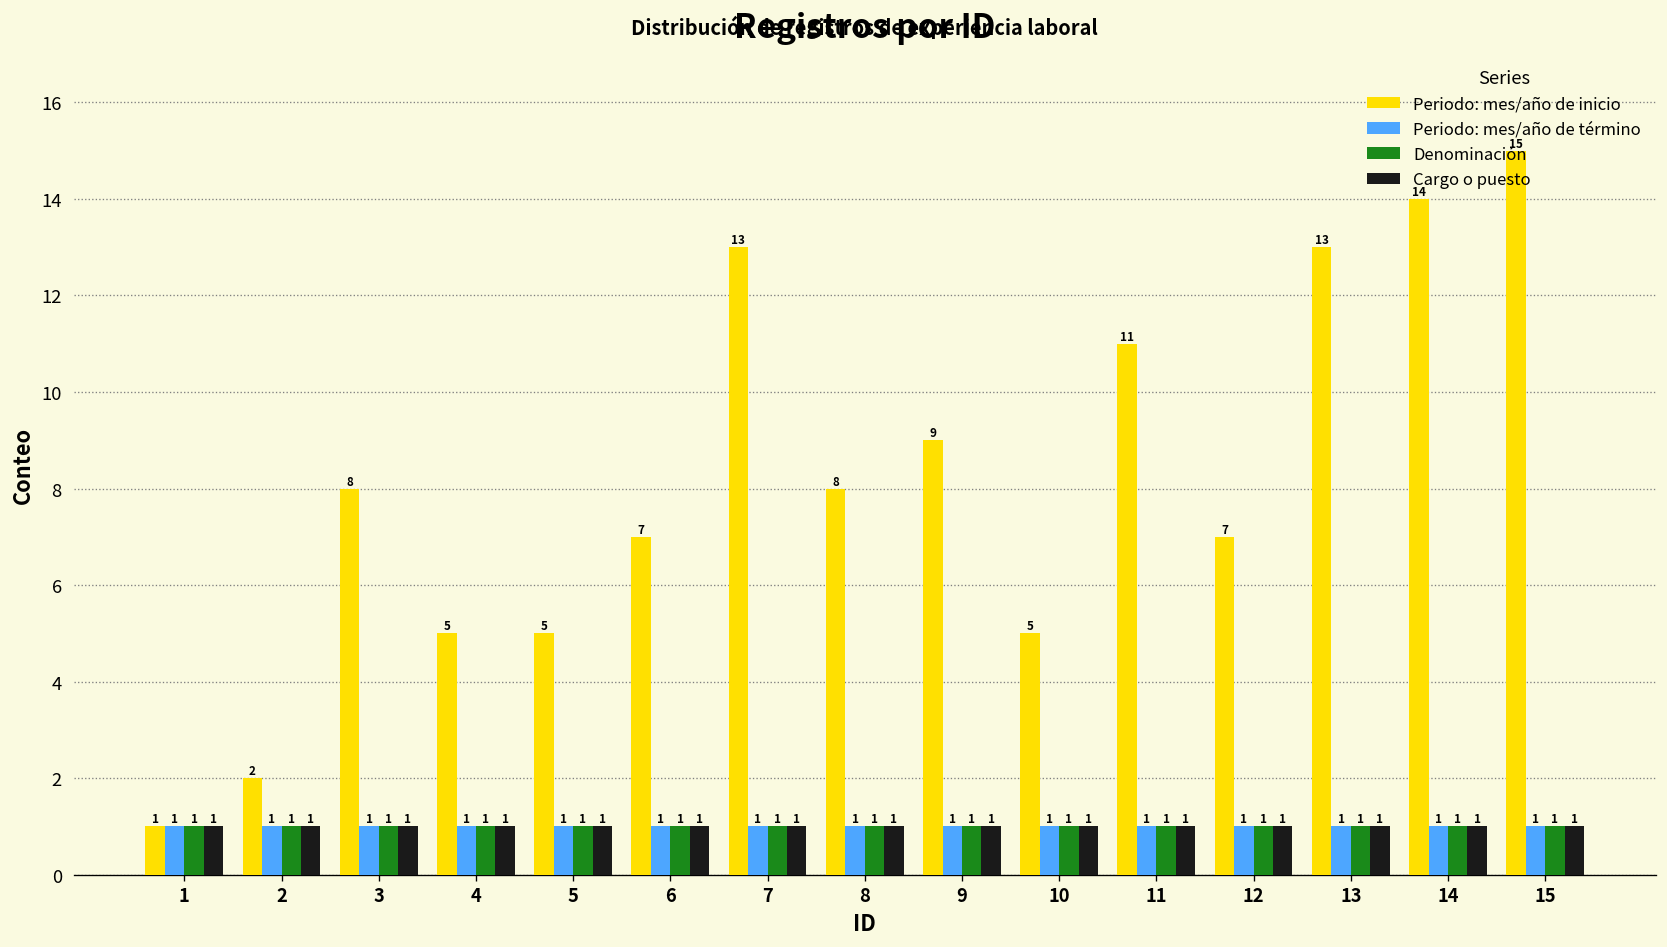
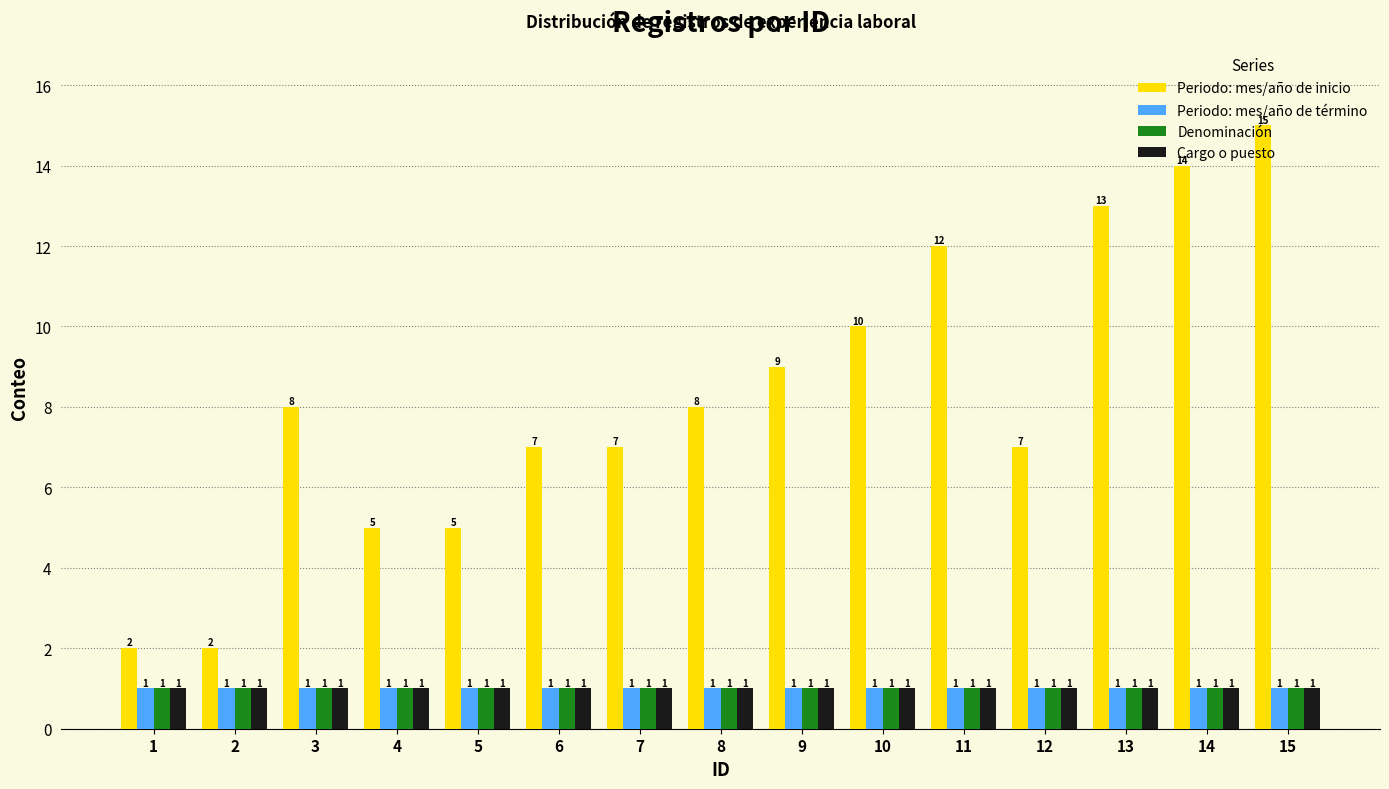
Periodo: mes/año de inicio, 1: 1 -> 2
Periodo: mes/año de inicio, 7: 13 -> 7
Periodo: mes/año de inicio, 10: 5 -> 10
Periodo: mes/año de inicio, 11: 11 -> 12
